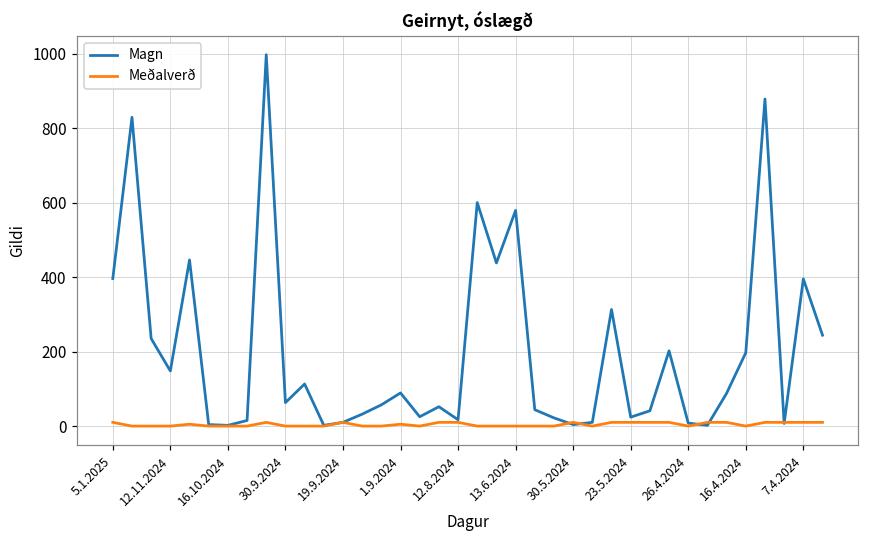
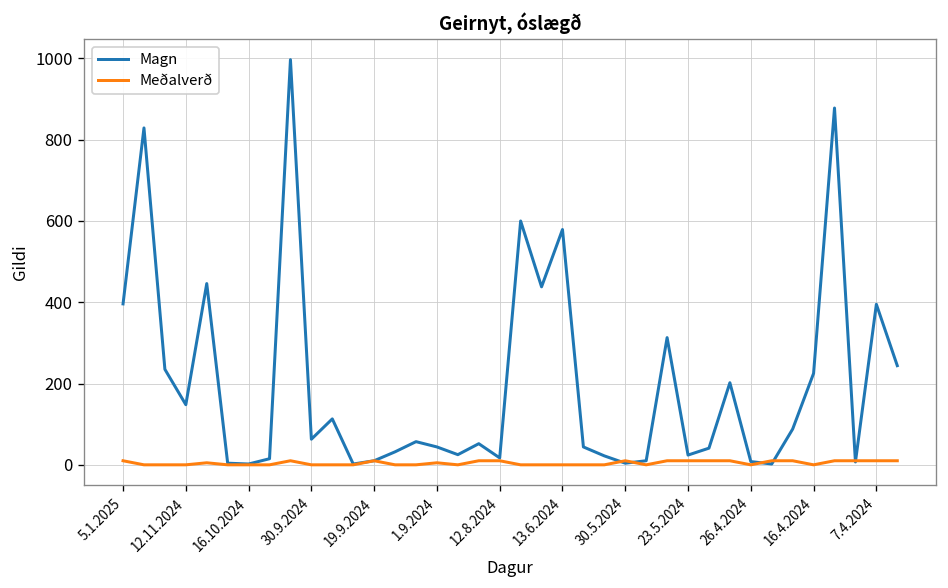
Magn, 1.9.2024: 90 -> 40
Magn, 16.4.2024: 200 -> 230
